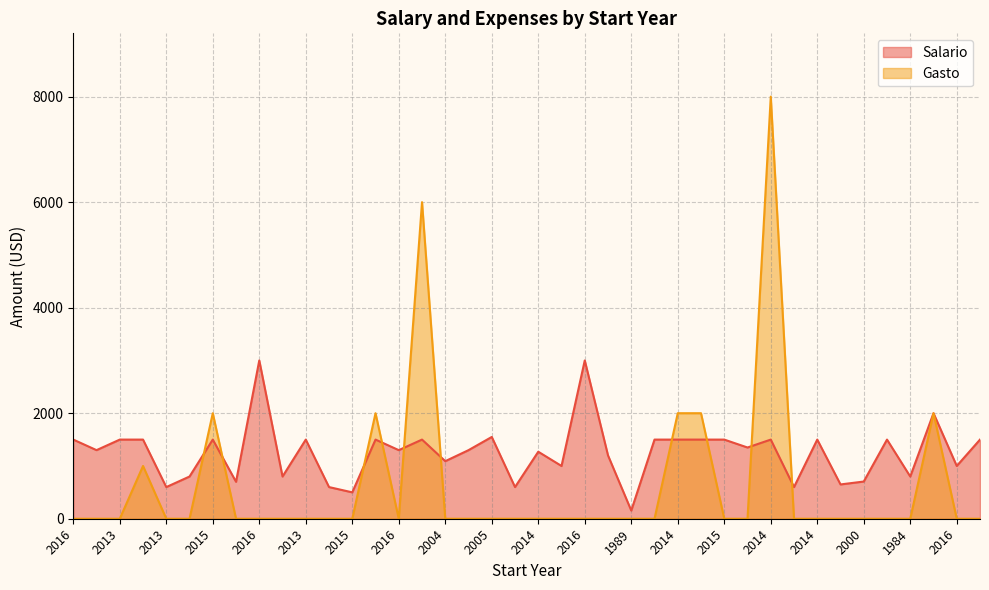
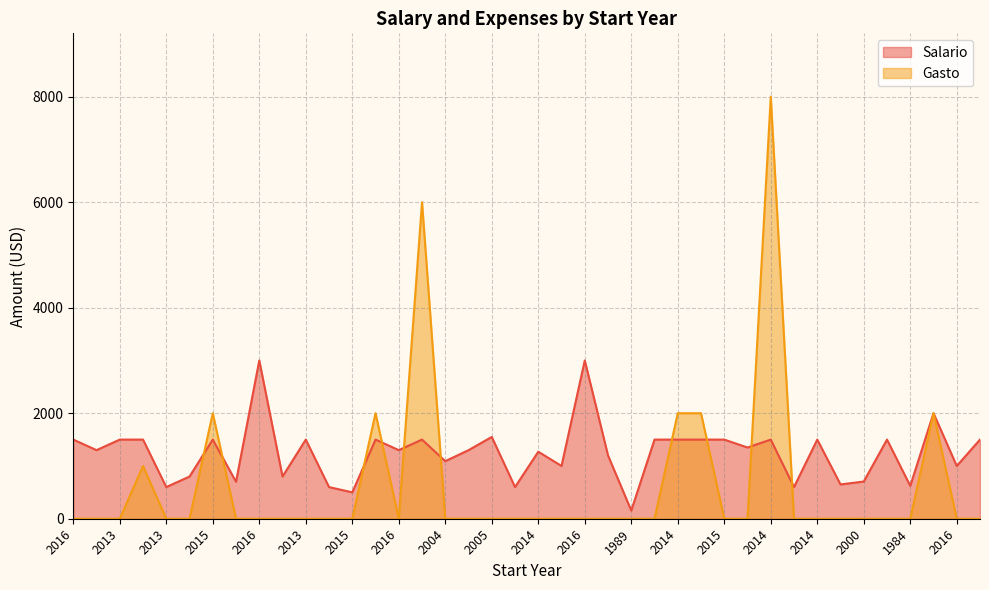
Salario, 1984: 800 -> 600
